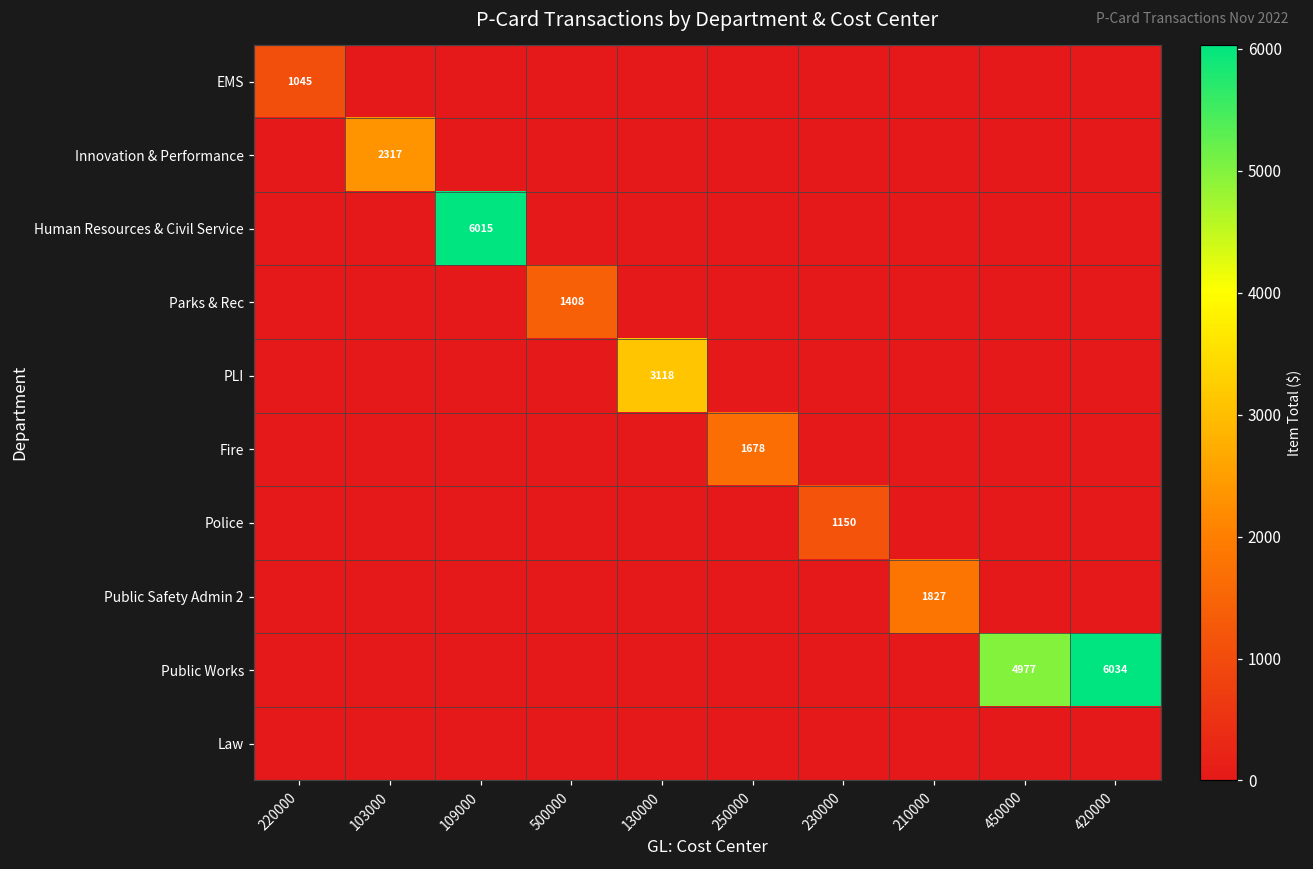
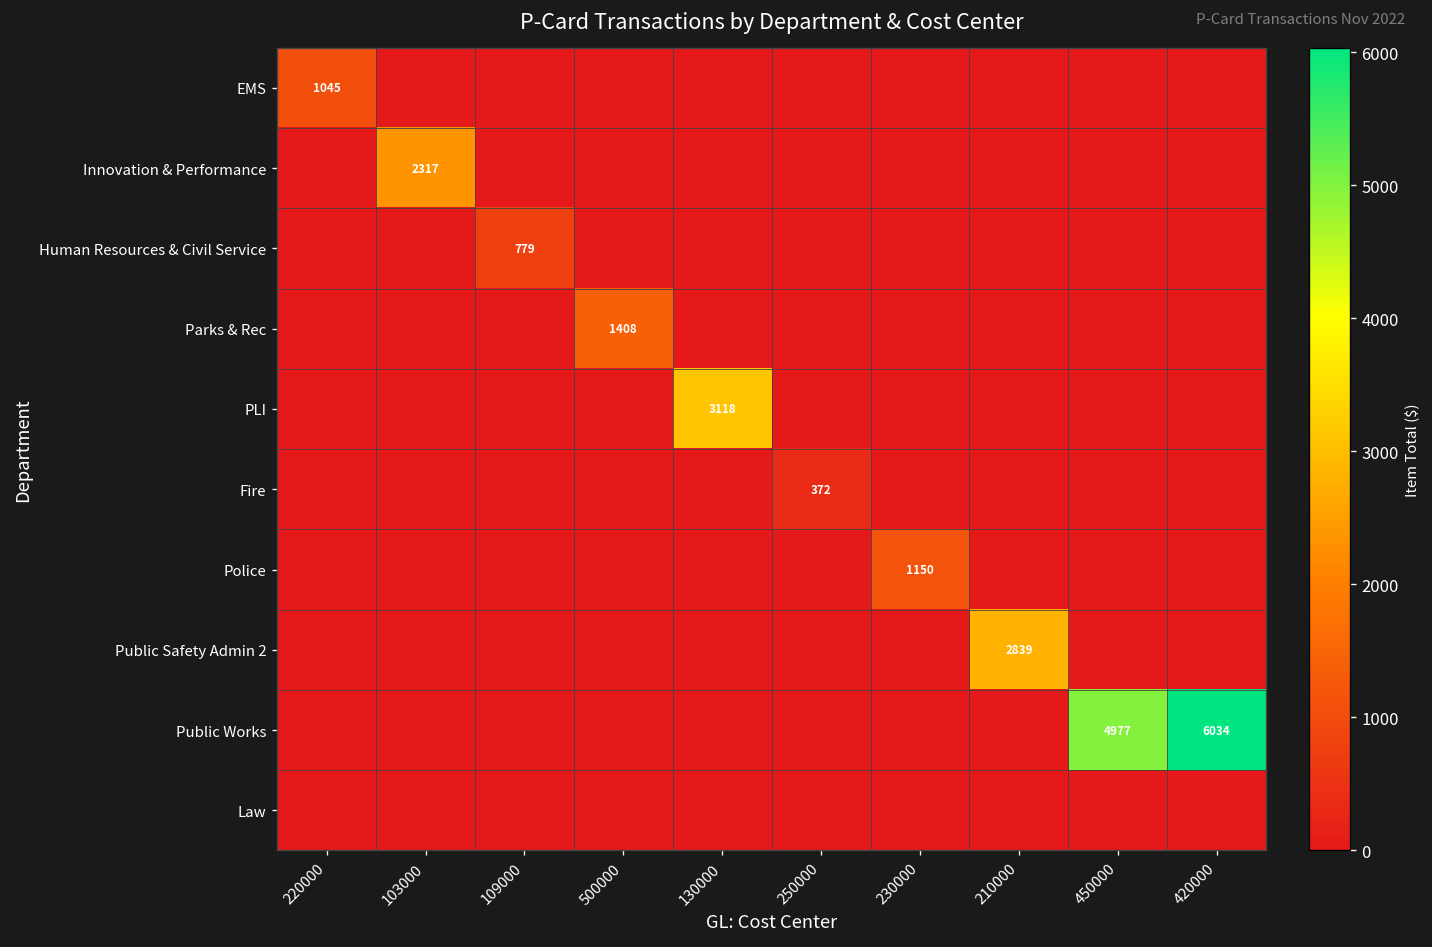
Human Resources & Civil Service, 109000: 6015 -> 779
Fire, 250000: 1678 -> 372
Public Safety Admin 2, 210000: 1827 -> 2839
